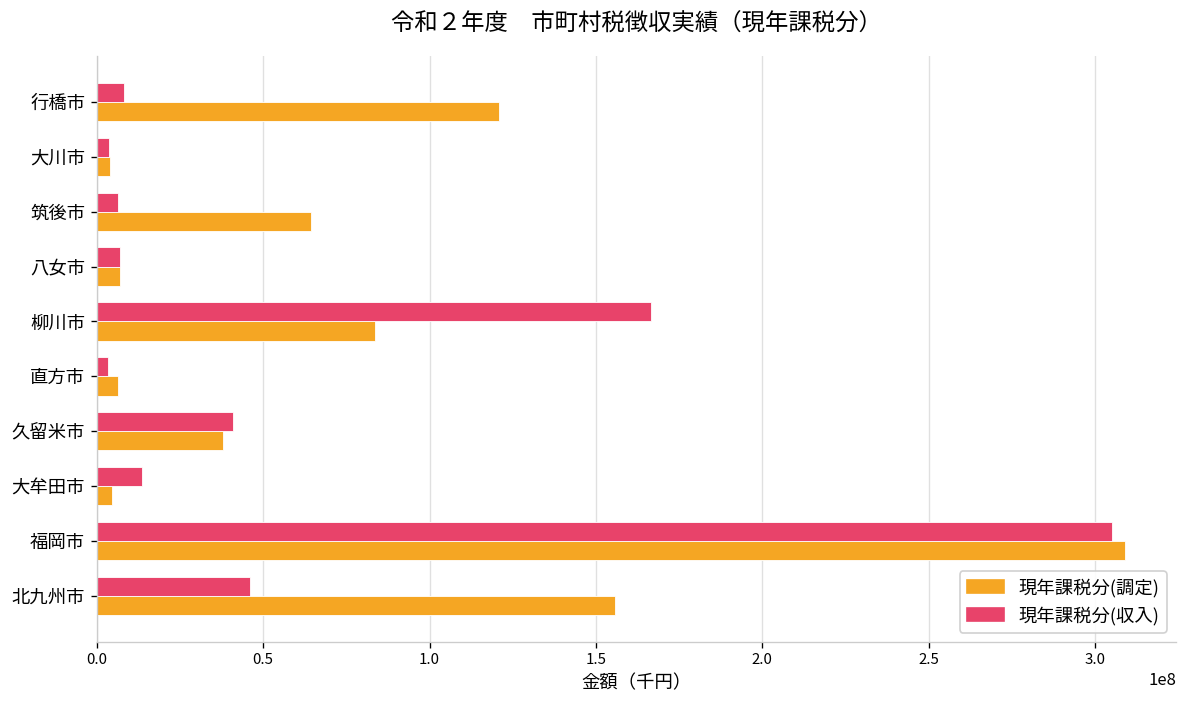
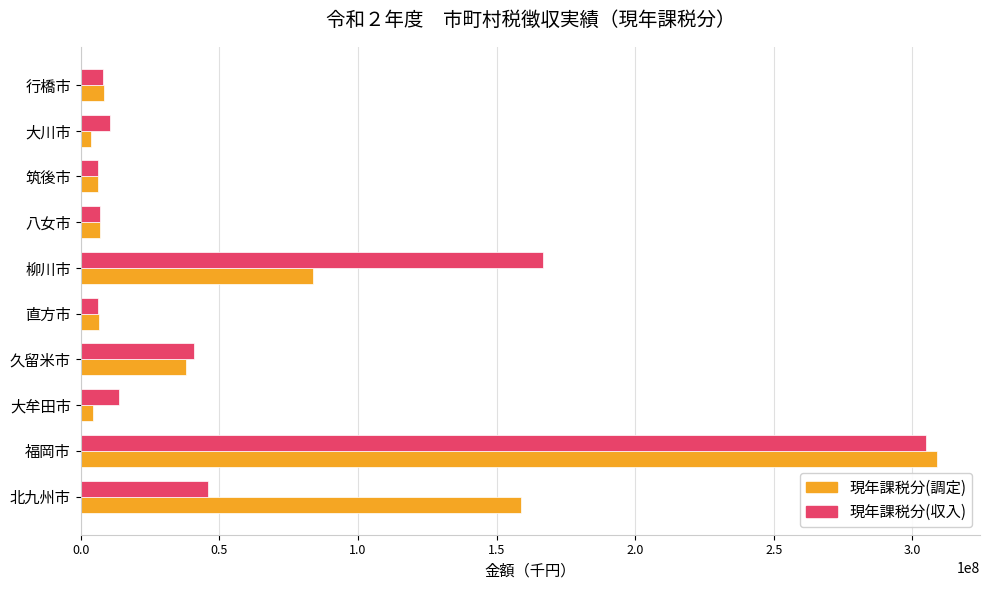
現年課税分(調定), 行橋市: 121000000 -> 8000000
現年課税分(収入), 大川市: 4000000 -> 11000000
現年課税分(調定), 筑後市: 64000000 -> 6000000
現年課税分(収入), 直方市: 3000000 -> 6000000
現年課税分(調定), 北九州市: 156000000 -> 159000000
